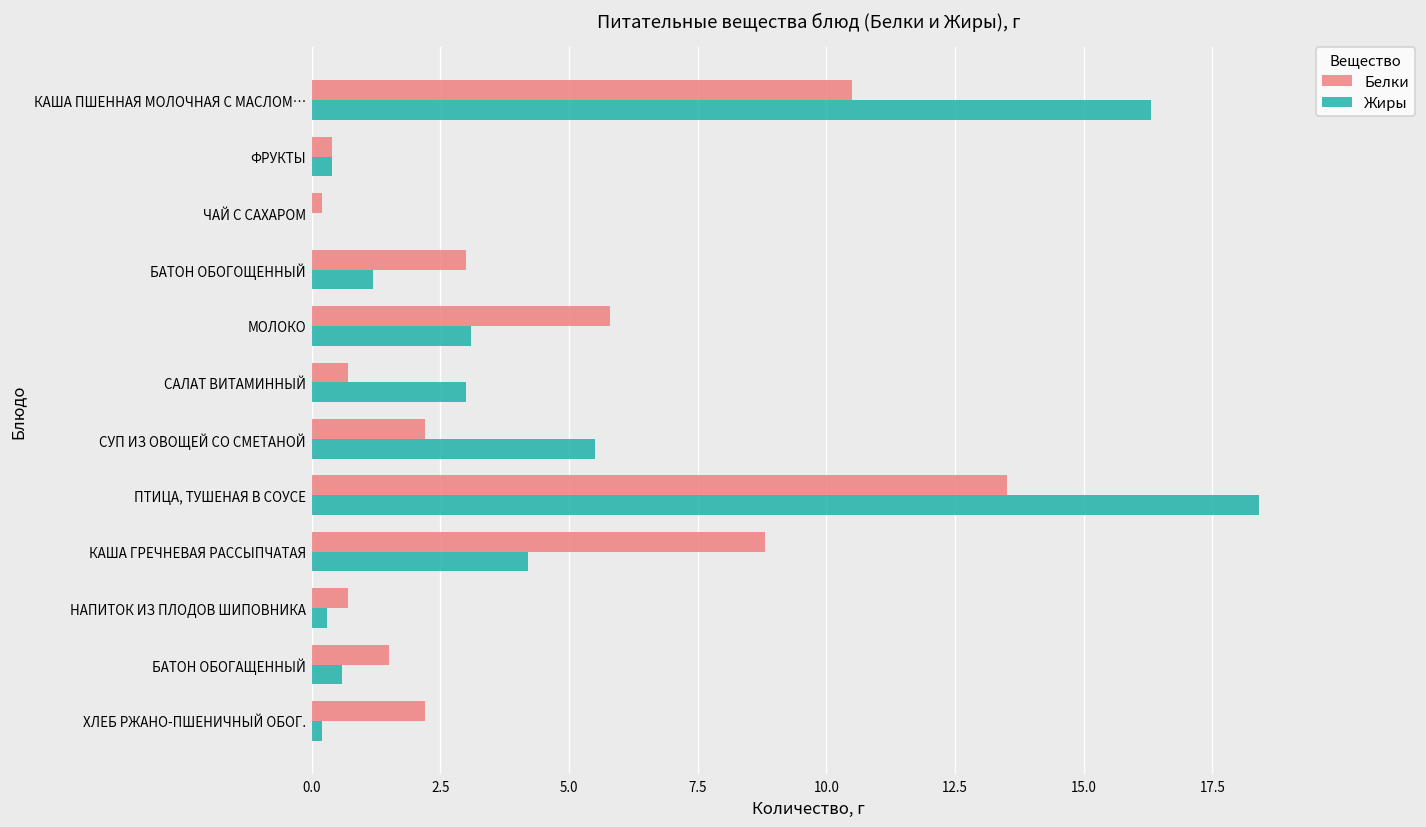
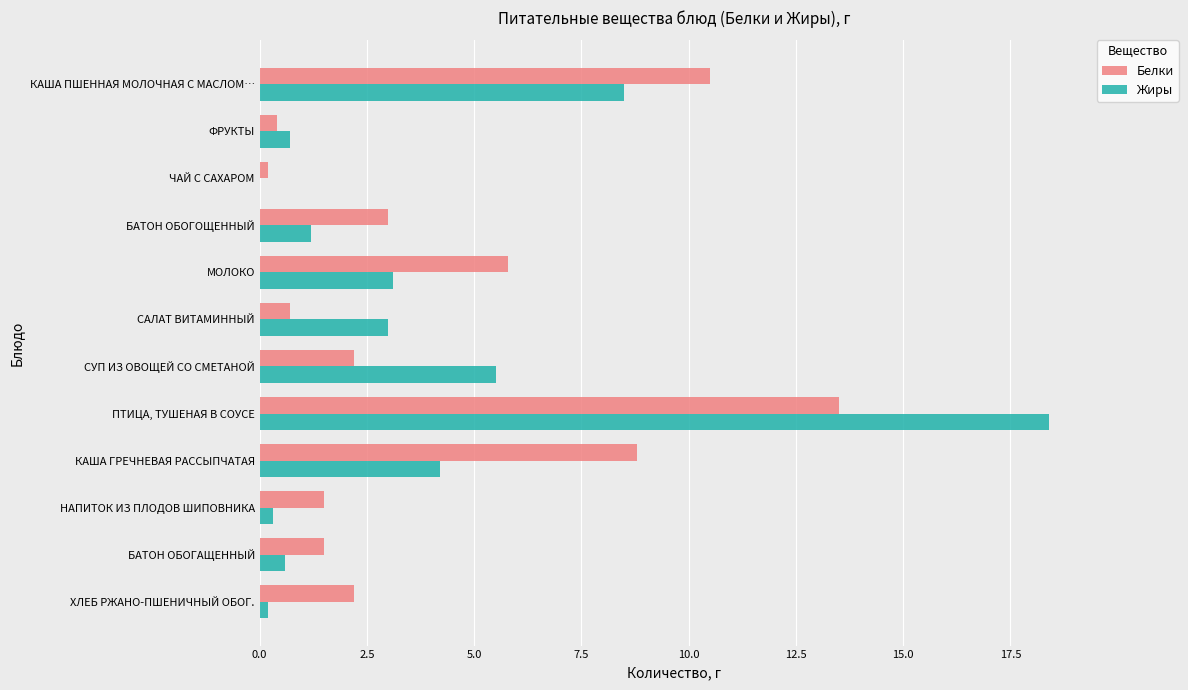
Жиры, КАША ПШЕННАЯ МОЛОЧНАЯ С МАСЛОМ…: 16.3 -> 8.5
Жиры, ФРУКТЫ: 0.4 -> 0.7
Белки, НАПИТОК ИЗ ПЛОДОВ ШИПОВНИКА: 0.7 -> 1.5
